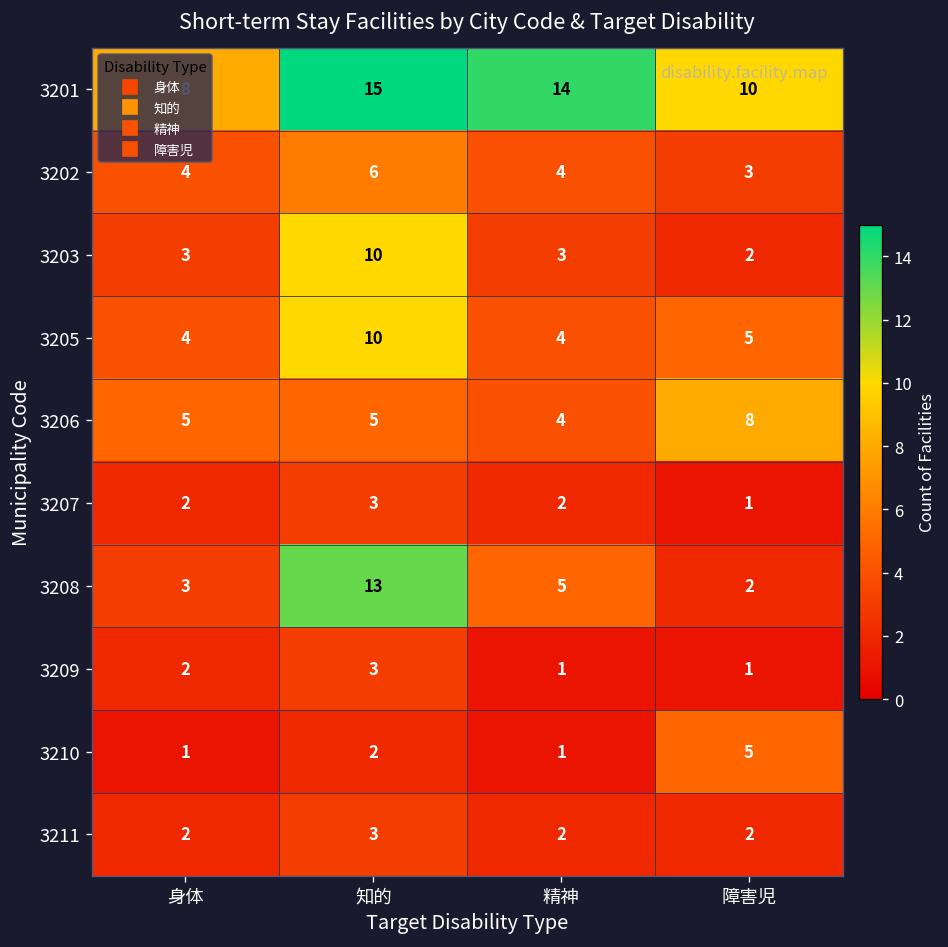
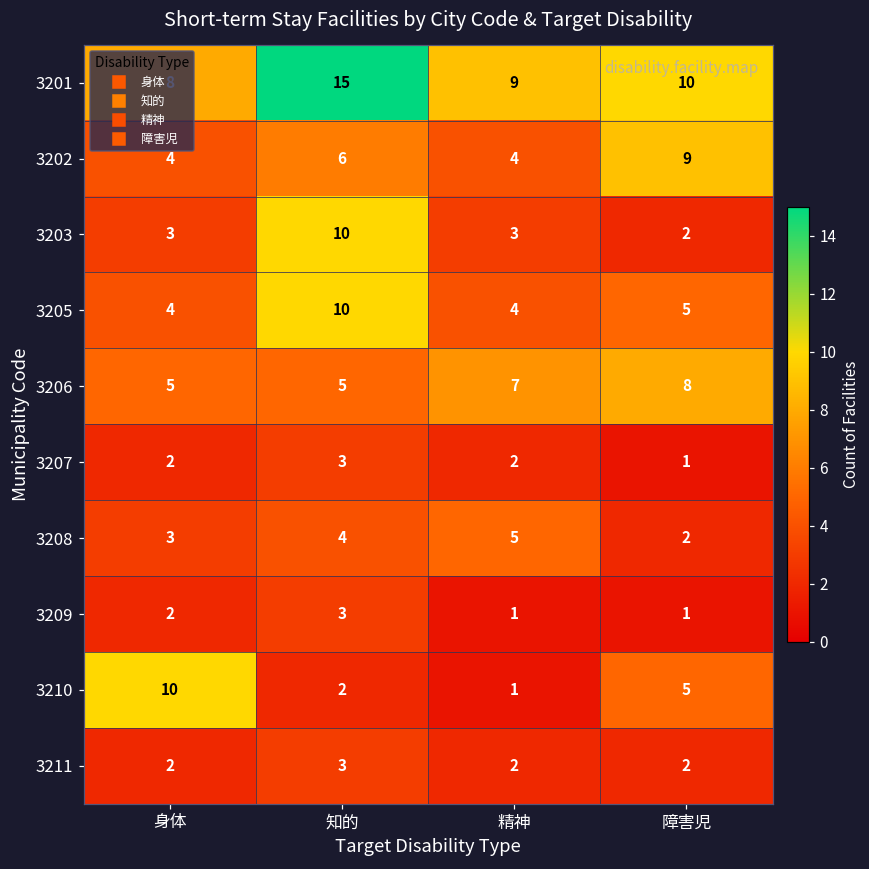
3201, 精神: 14 -> 9
3202, 障害児: 3 -> 9
3206, 精神: 4 -> 7
3208, 知的: 13 -> 4
3210, 身体: 1 -> 10
